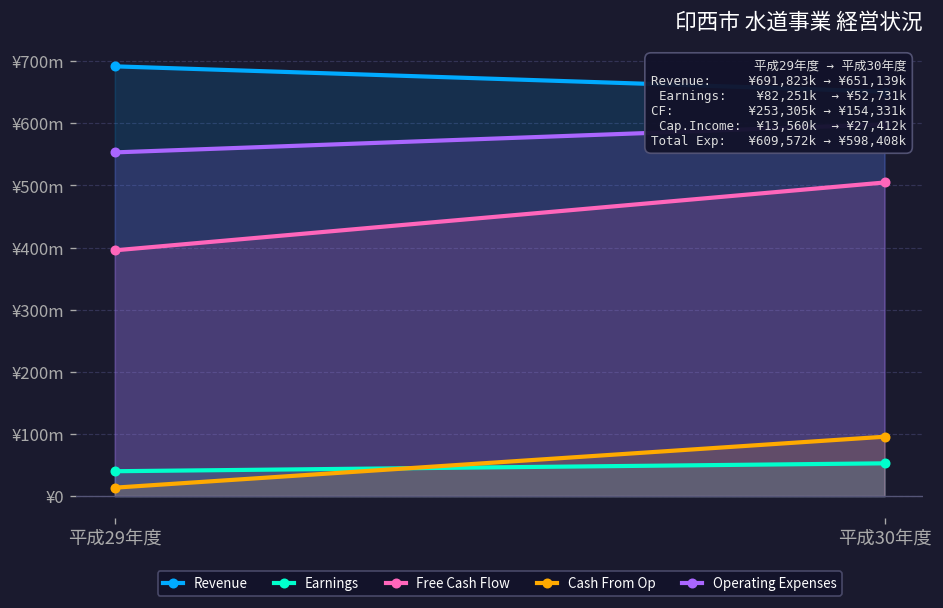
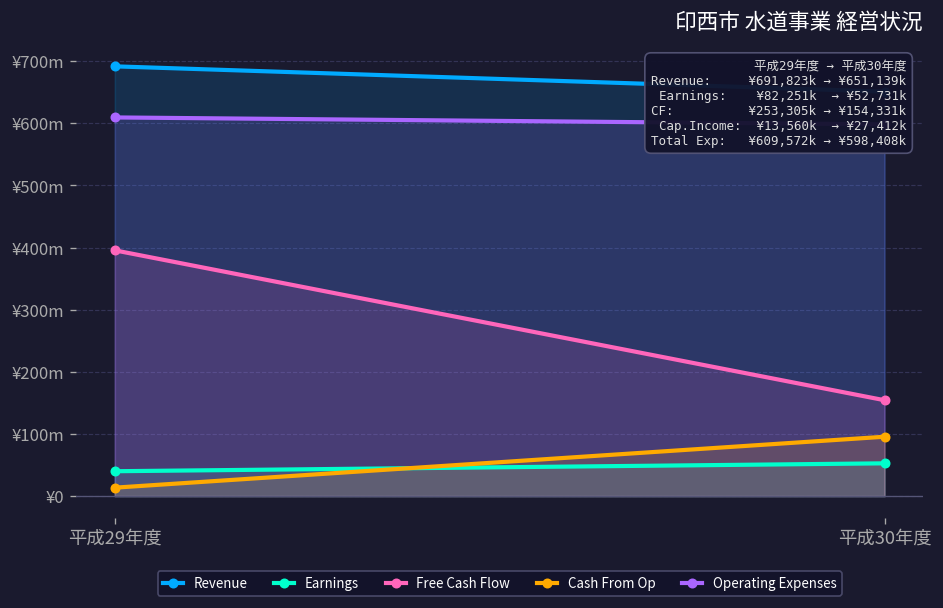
Operating Expenses, 平成29年度: ¥550m -> ¥610m
Free Cash Flow, 平成30年度: ¥500m -> ¥150m
